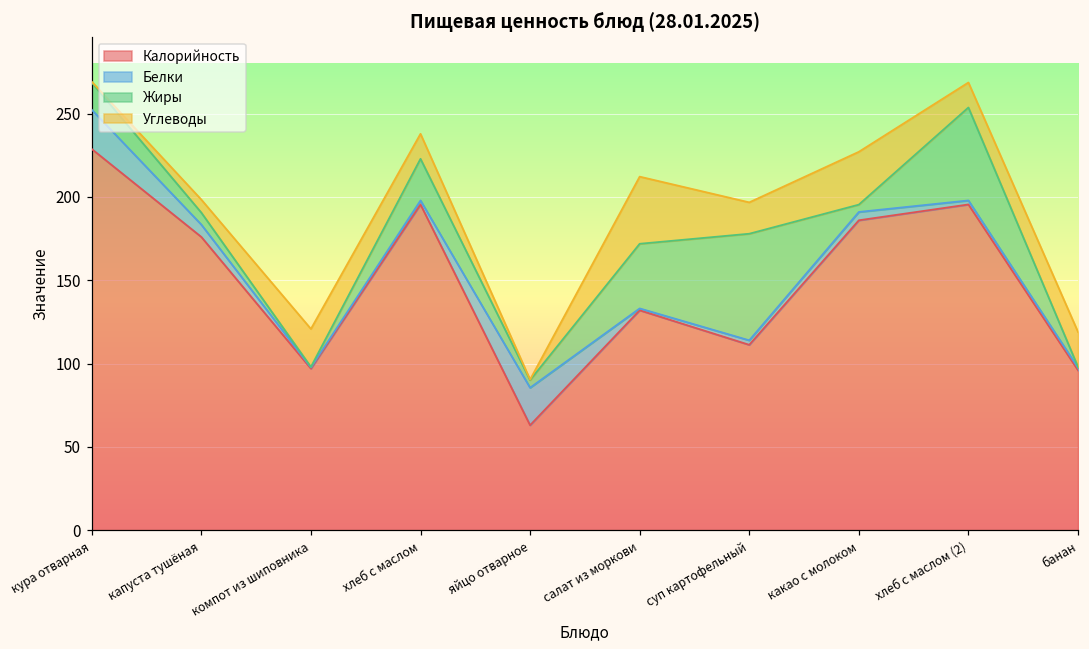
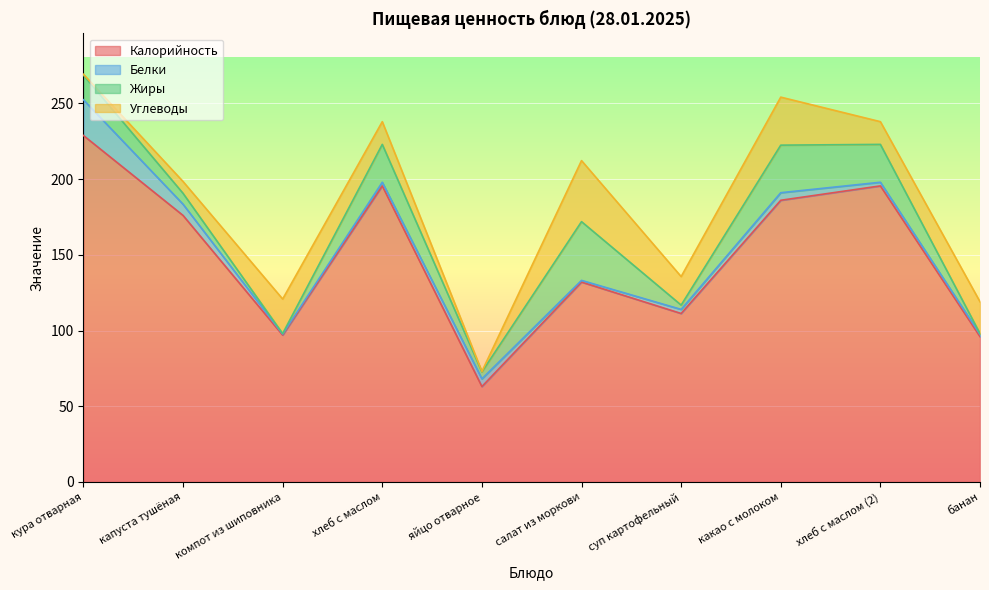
Белки, яйцо отварное: 23 -> 5
Жиры, суп картофельный: 64 -> 3
Жиры, какао с молоком: 4 -> 31
Жиры, хлеб с маслом (2): 56 -> 25
